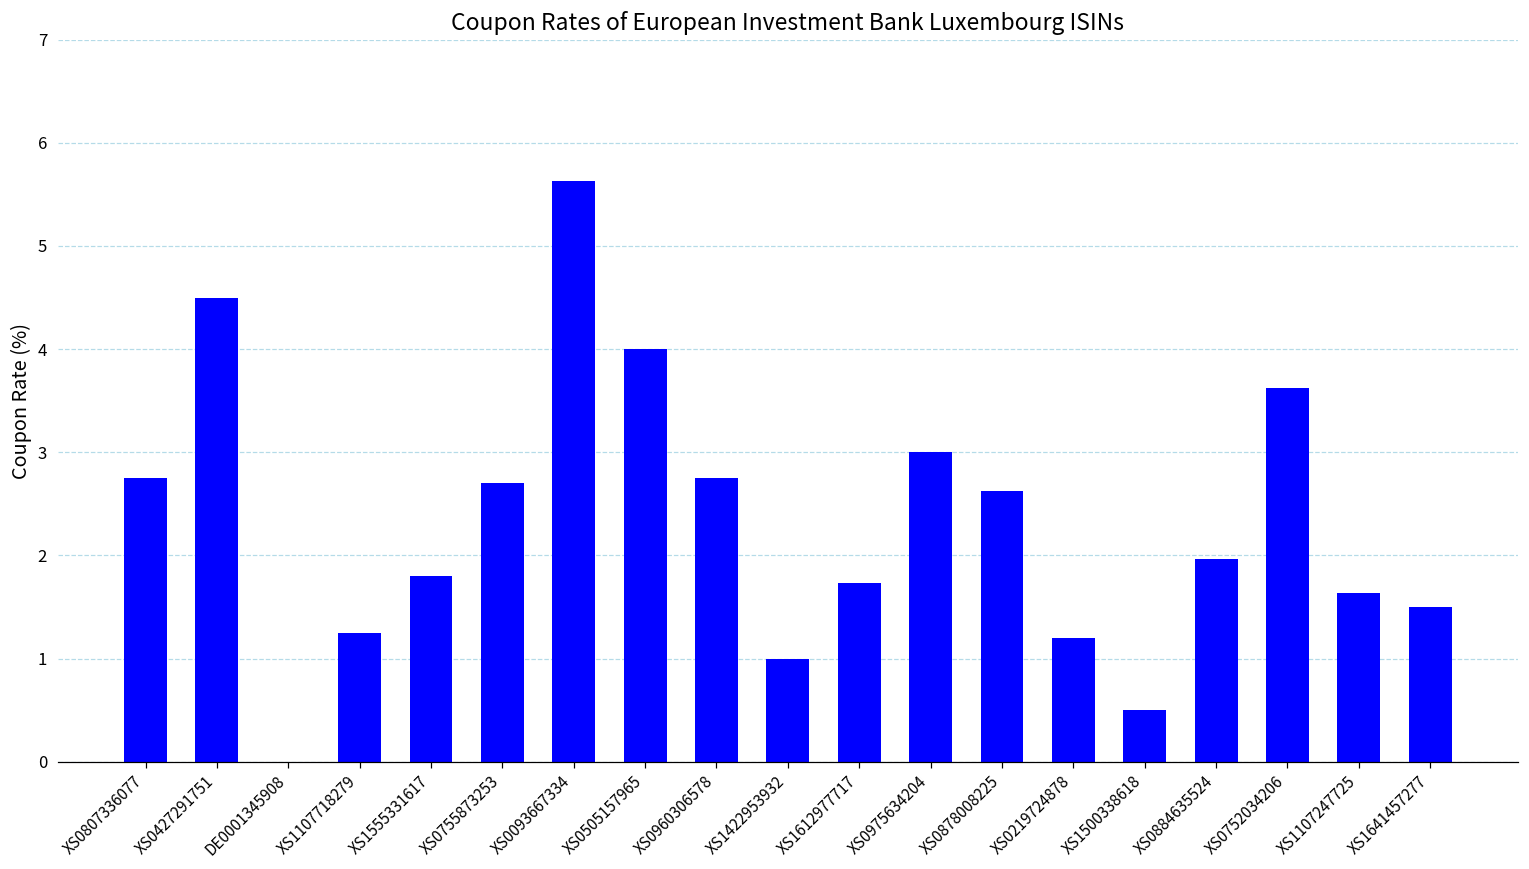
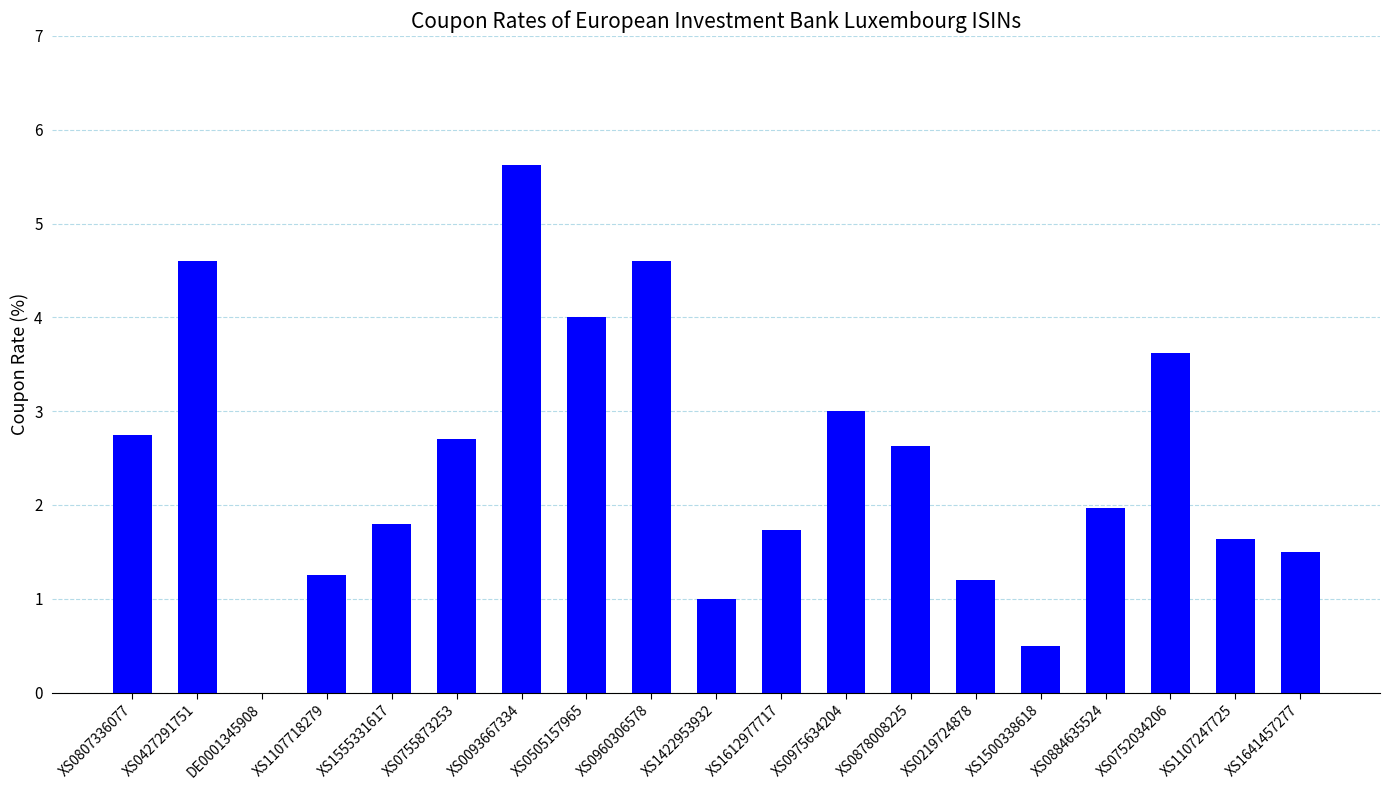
XS0427291751: 4.5 -> 4.6
XS0960306578: 2.8 -> 4.6
